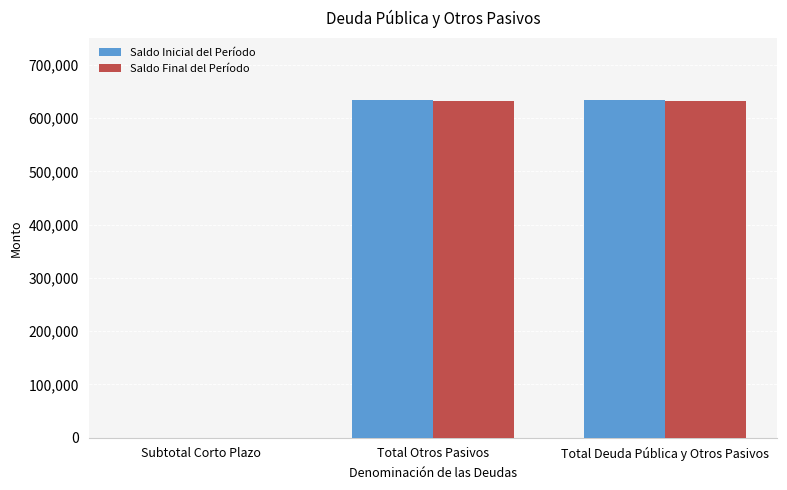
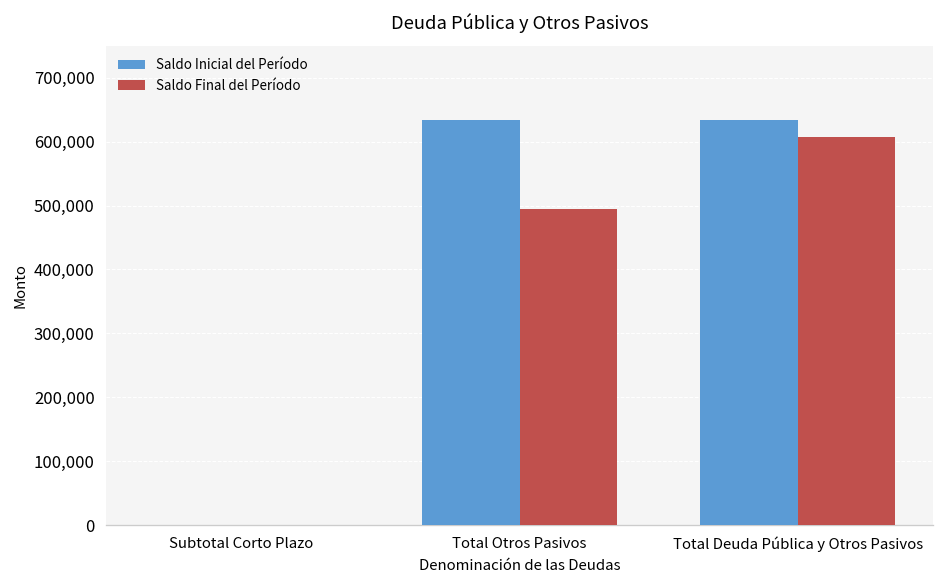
Saldo Final del Período, Total Otros Pasivos: 630,000 -> 500,000
Saldo Final del Período, Total Deuda Pública y Otros Pasivos: 630,000 -> 610,000
